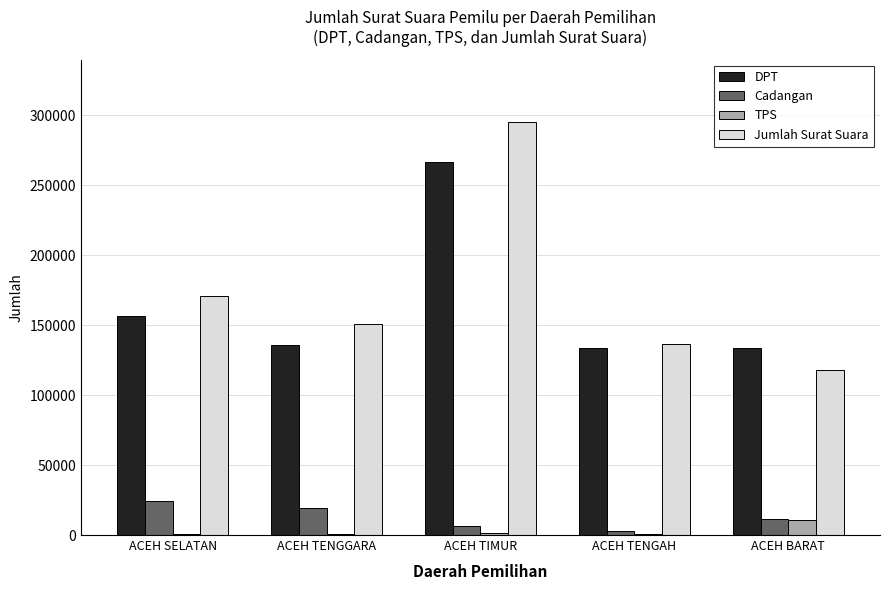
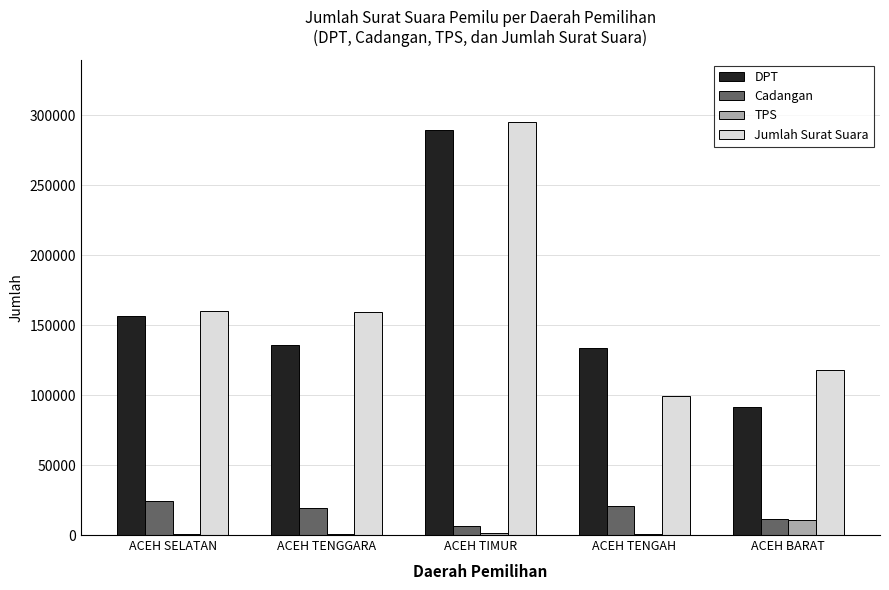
Jumlah Surat Suara, ACEH SELATAN: 170000 -> 160000
Jumlah Surat Suara, ACEH TENGGARA: 151000 -> 159000
DPT, ACEH TIMUR: 267000 -> 289000
Cadangan, ACEH TENGAH: 3000 -> 21000
Jumlah Surat Suara, ACEH TENGAH: 137000 -> 99000
DPT, ACEH BARAT: 134000 -> 91000
